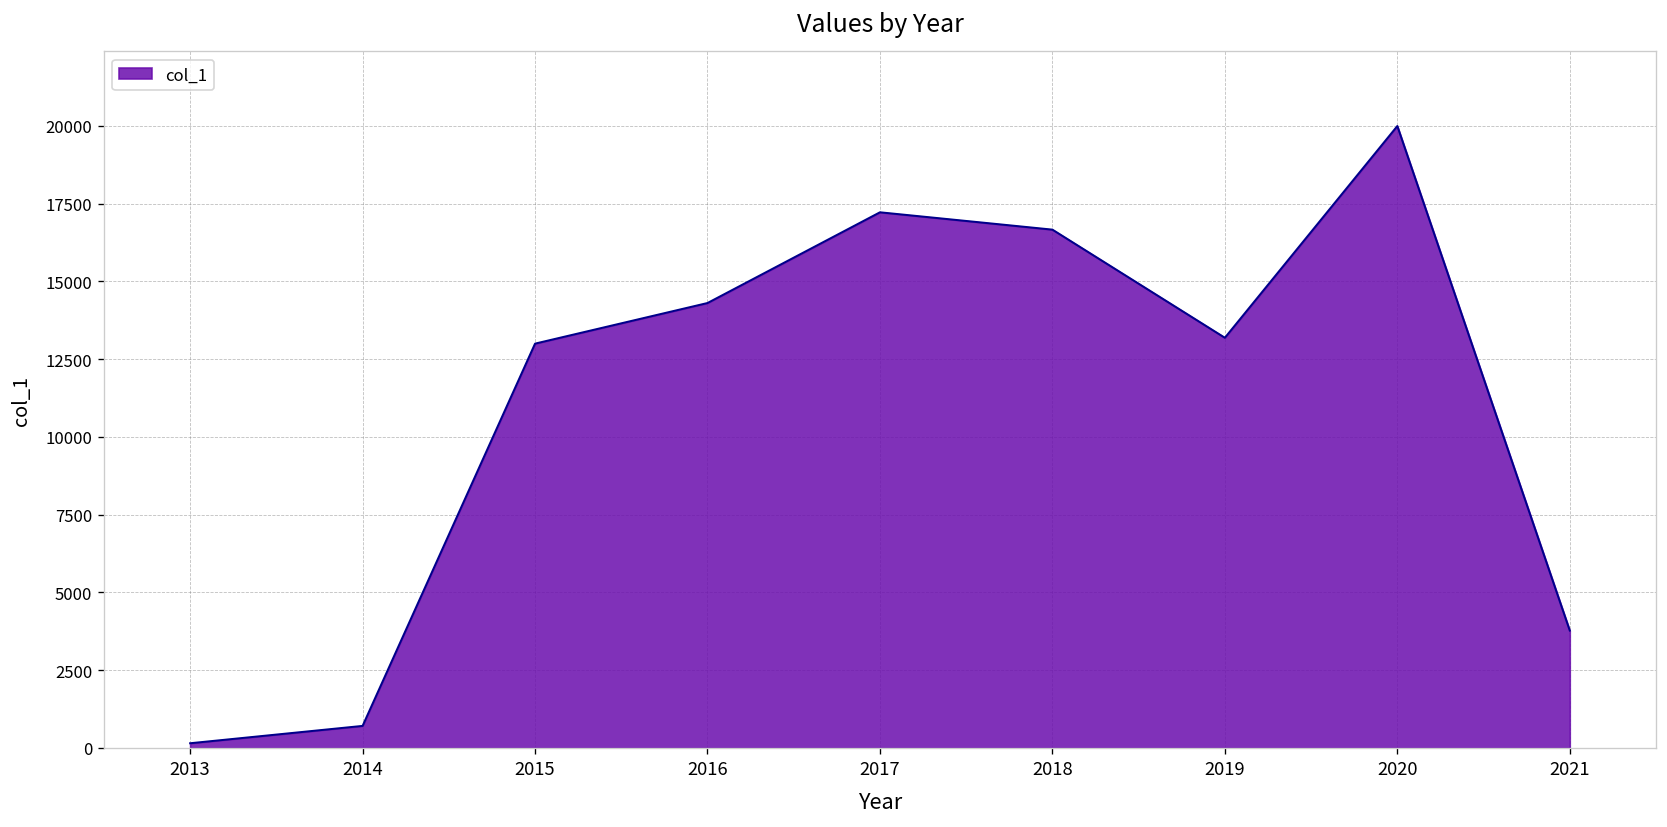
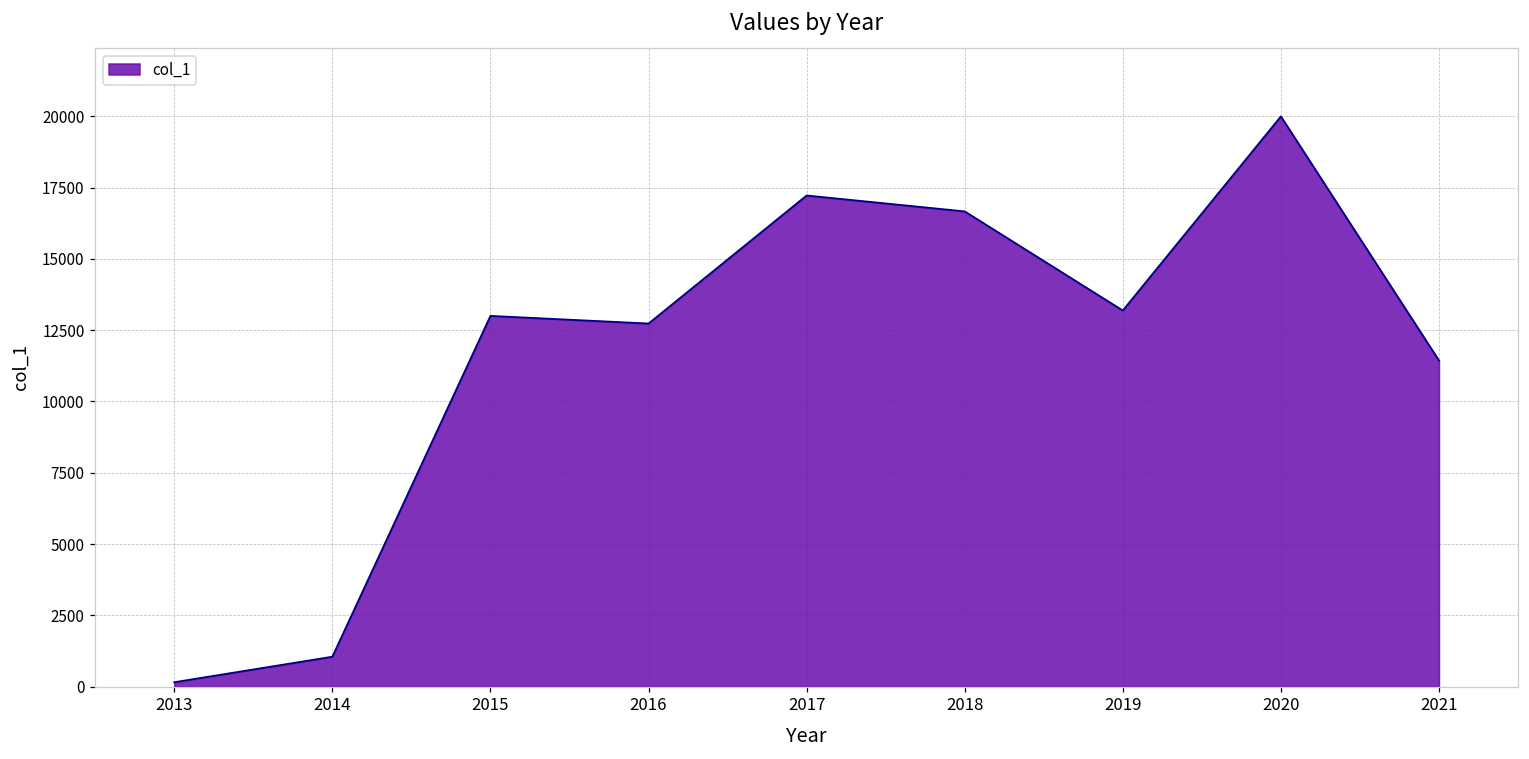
2014: 700 -> 1000
2016: 14300 -> 12700
2021: 3800 -> 11400
